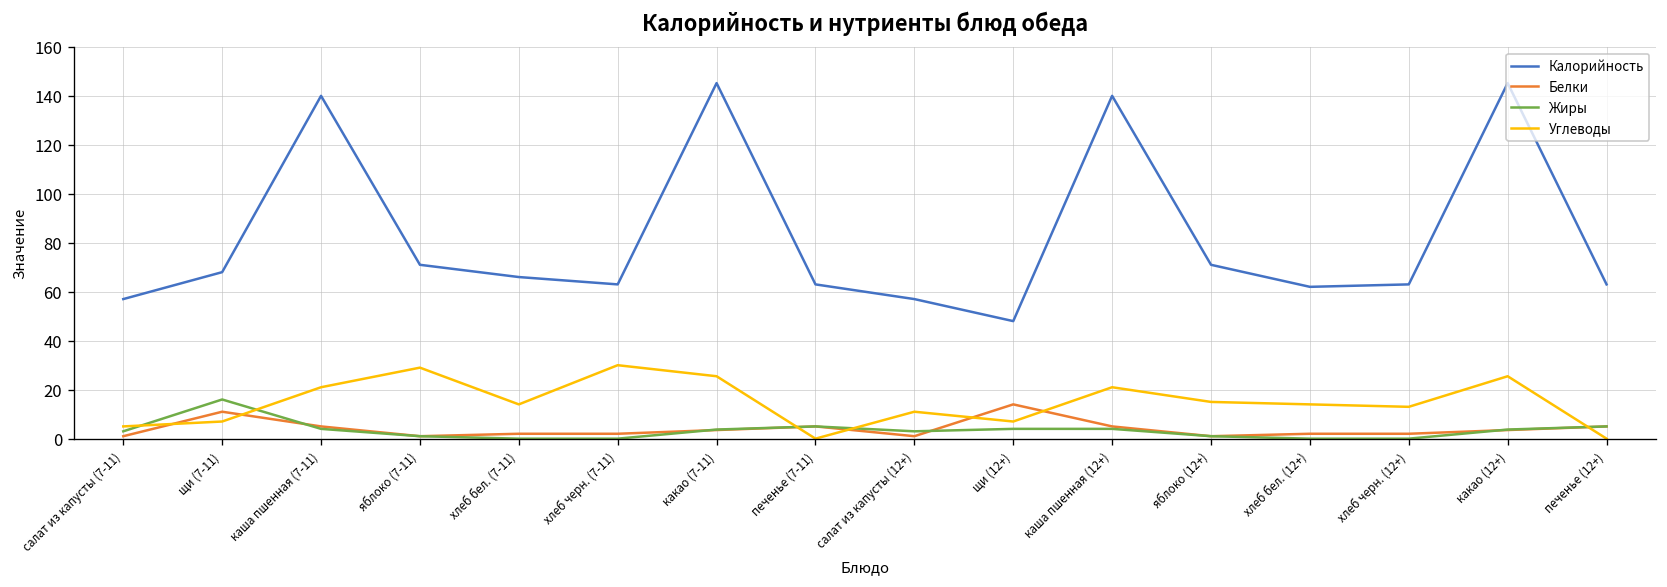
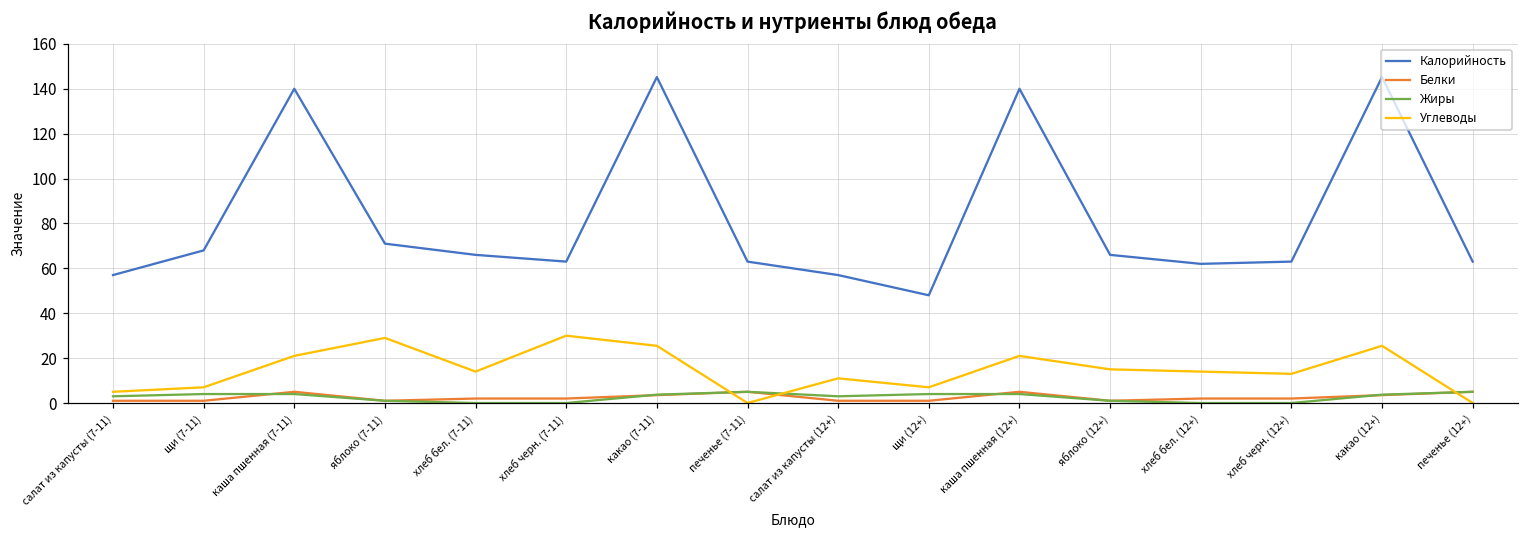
Белки, щи (7-11): 11 -> 1
Жиры, щи (7-11): 16 -> 4
Белки, щи (12+): 14 -> 1
Калорийность, яблоко (12+): 71 -> 66
